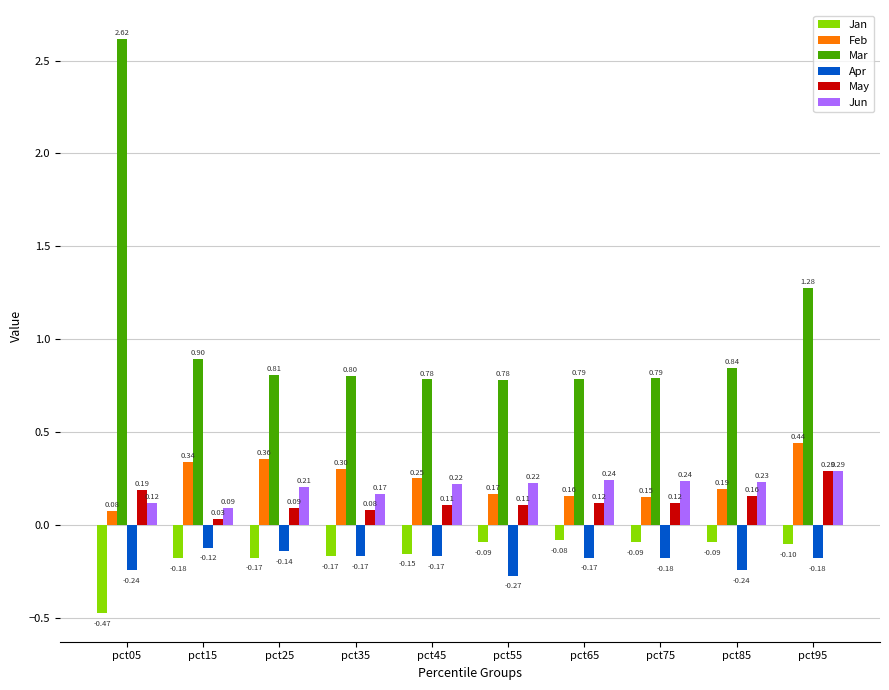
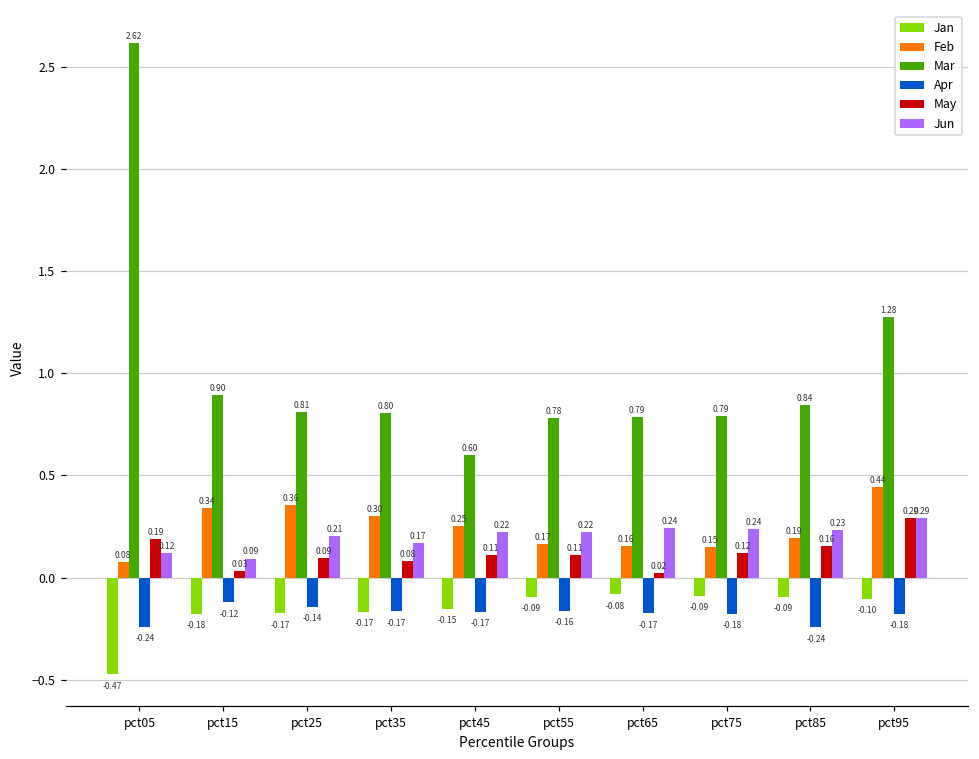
Mar, pct45: 0.78 -> 0.60
Apr, pct55: -0.27 -> -0.16
May, pct65: 0.12 -> 0.02
